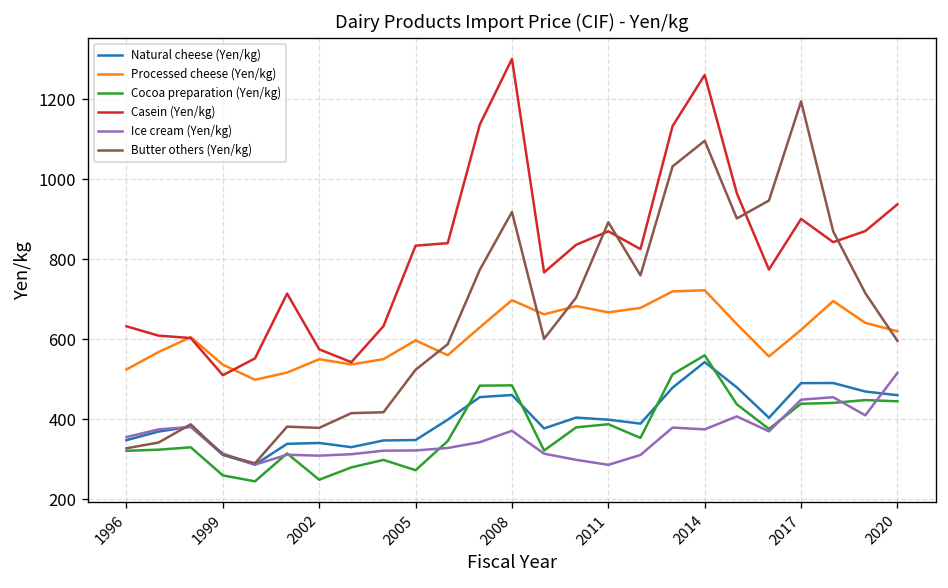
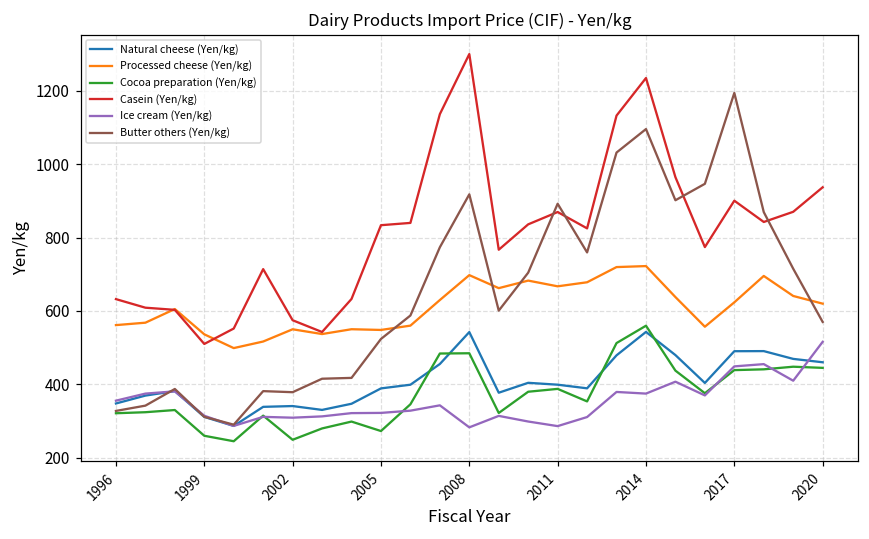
Processed cheese (Yen/kg), 1996: 520 -> 560
Natural cheese (Yen/kg), 2005: 350 -> 390
Processed cheese (Yen/kg), 2005: 600 -> 550
Natural cheese (Yen/kg), 2008: 460 -> 540
Ice cream (Yen/kg), 2008: 370 -> 280
Casein (Yen/kg), 2014: 1260 -> 1230
Butter others (Yen/kg), 2020: 600 -> 570
